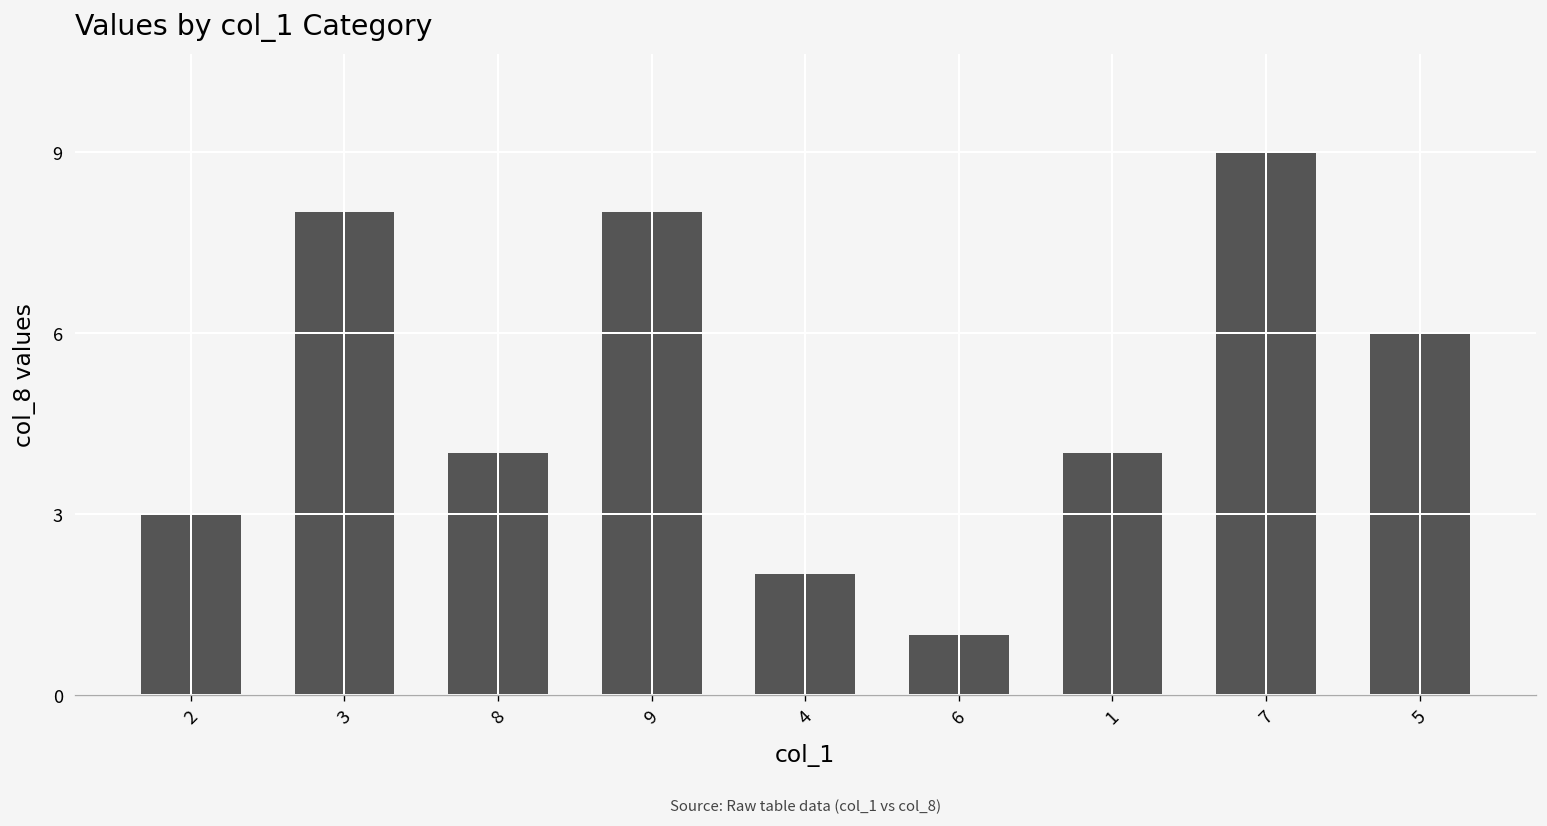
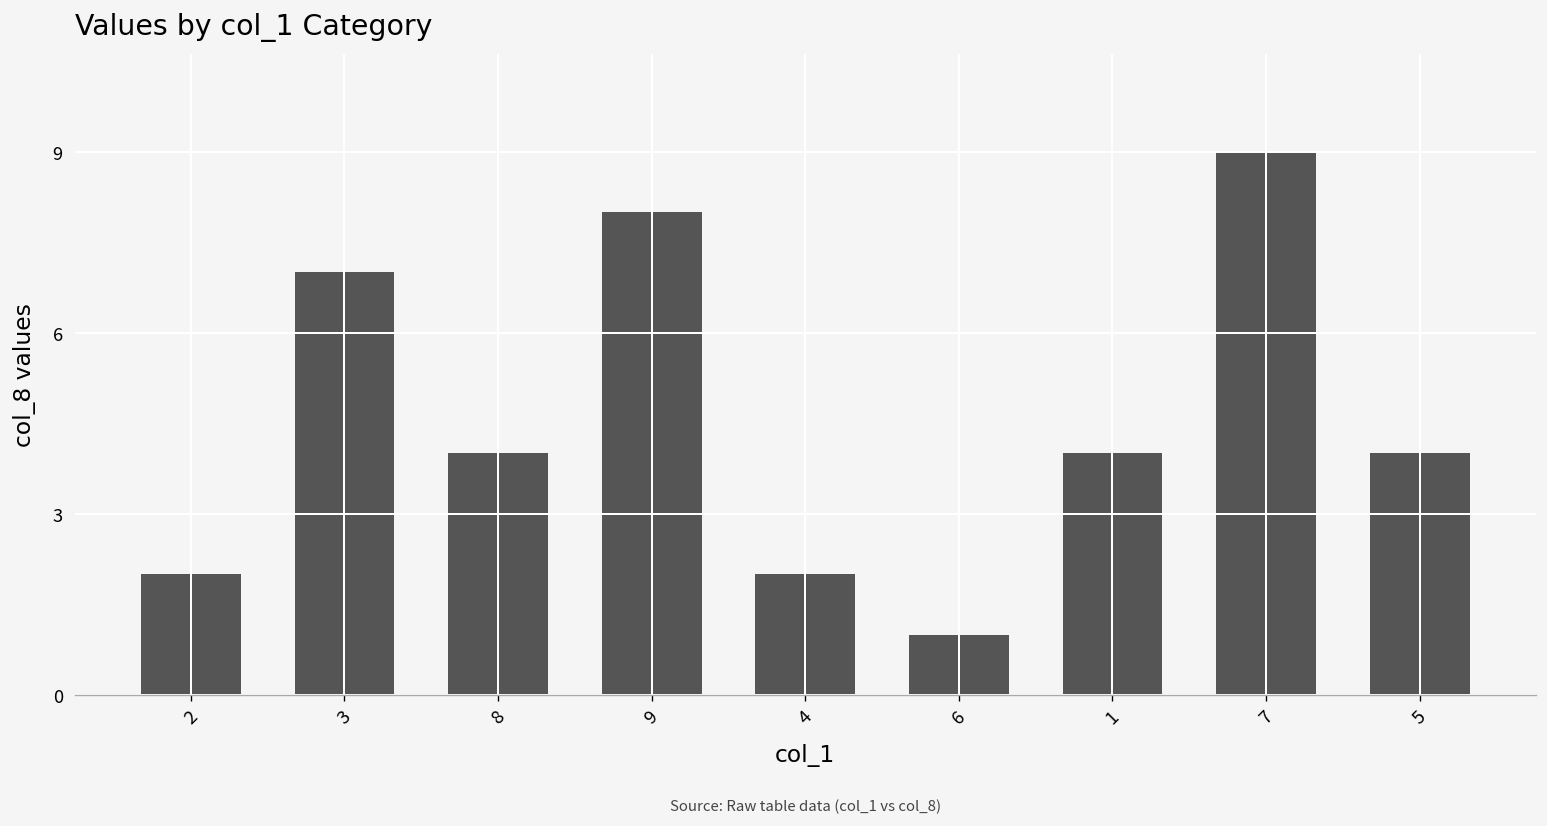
2: 3 -> 2
3: 8 -> 7
5: 6 -> 4
